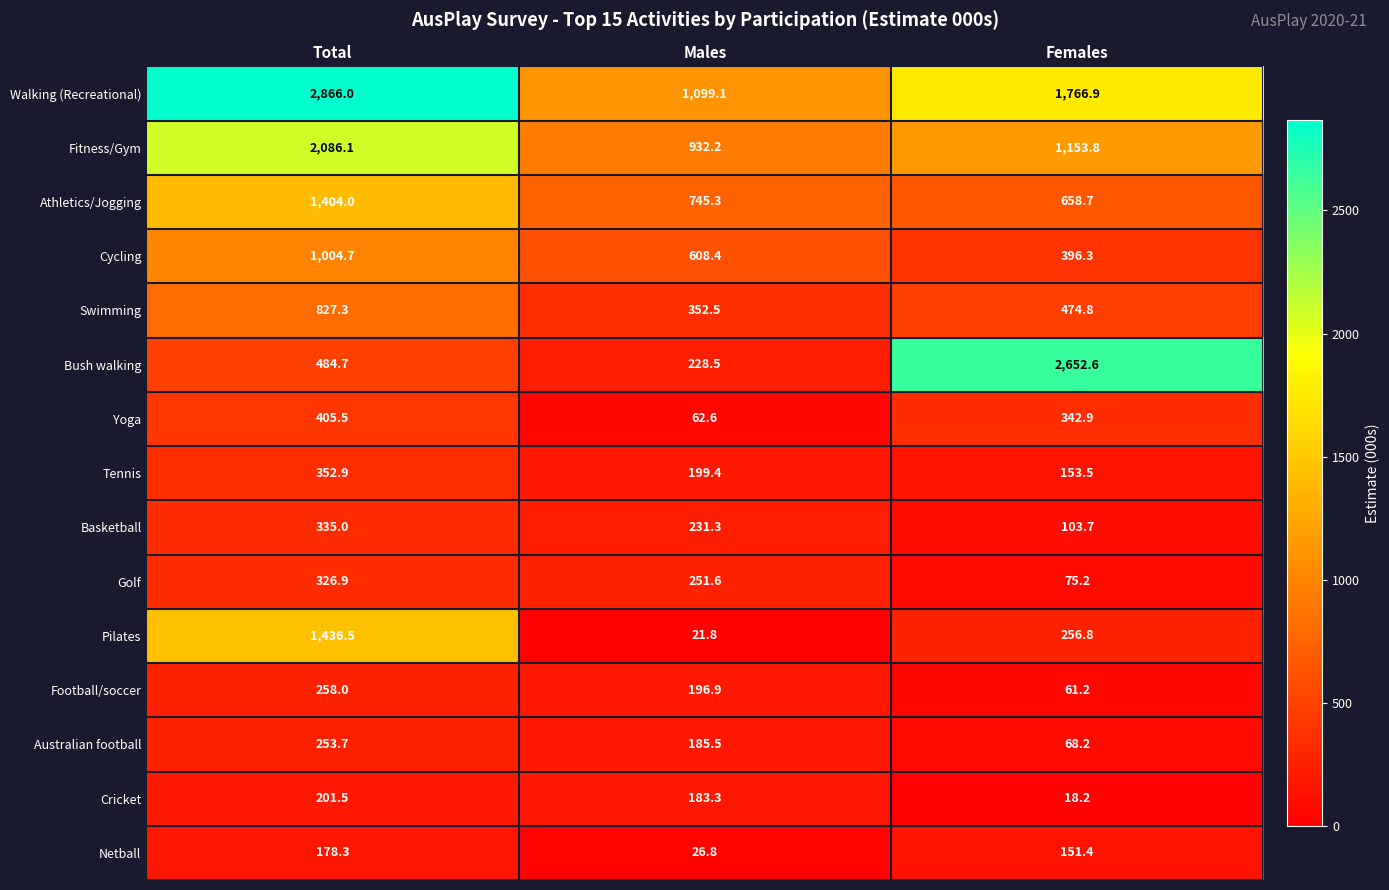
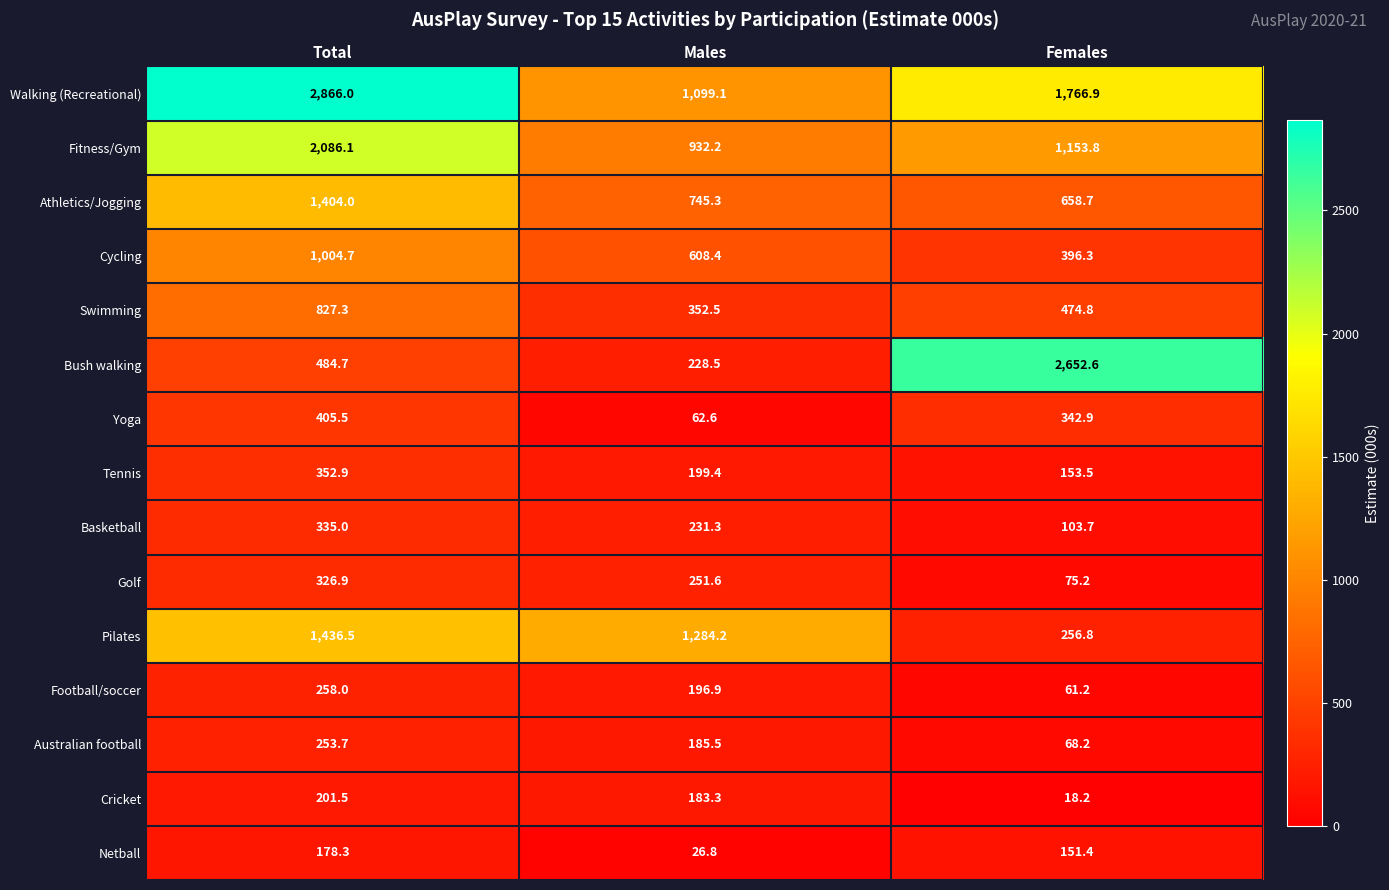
Pilates, Males: 21.8 -> 1,284.2
